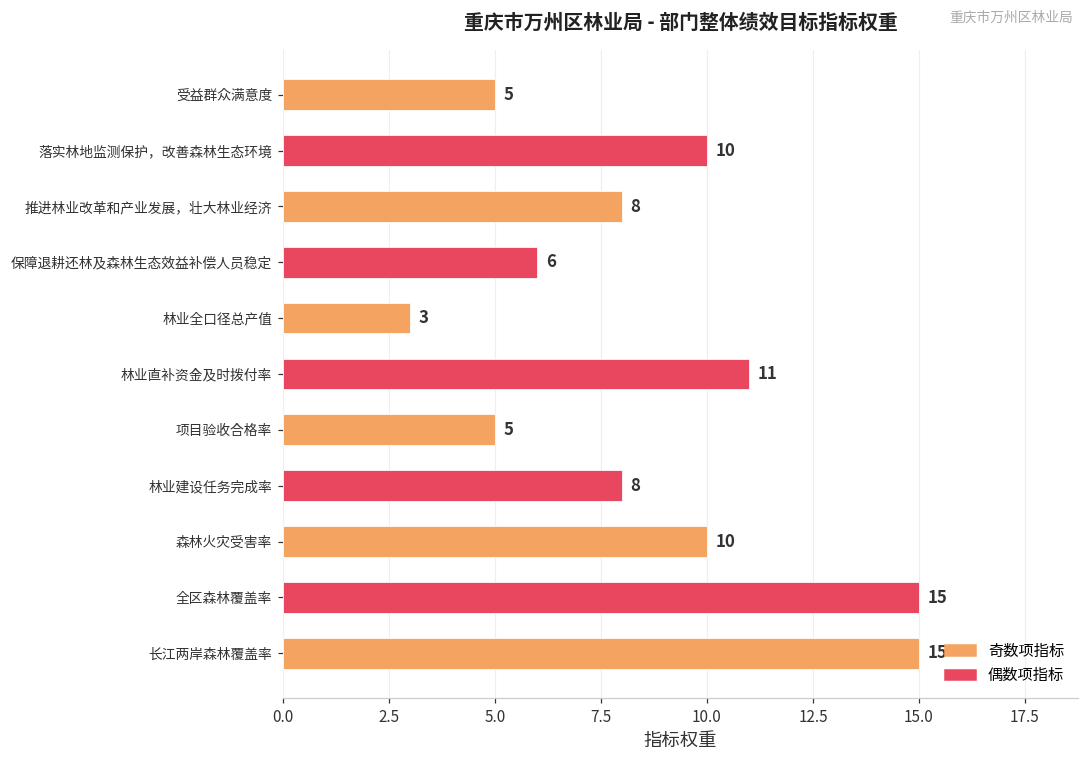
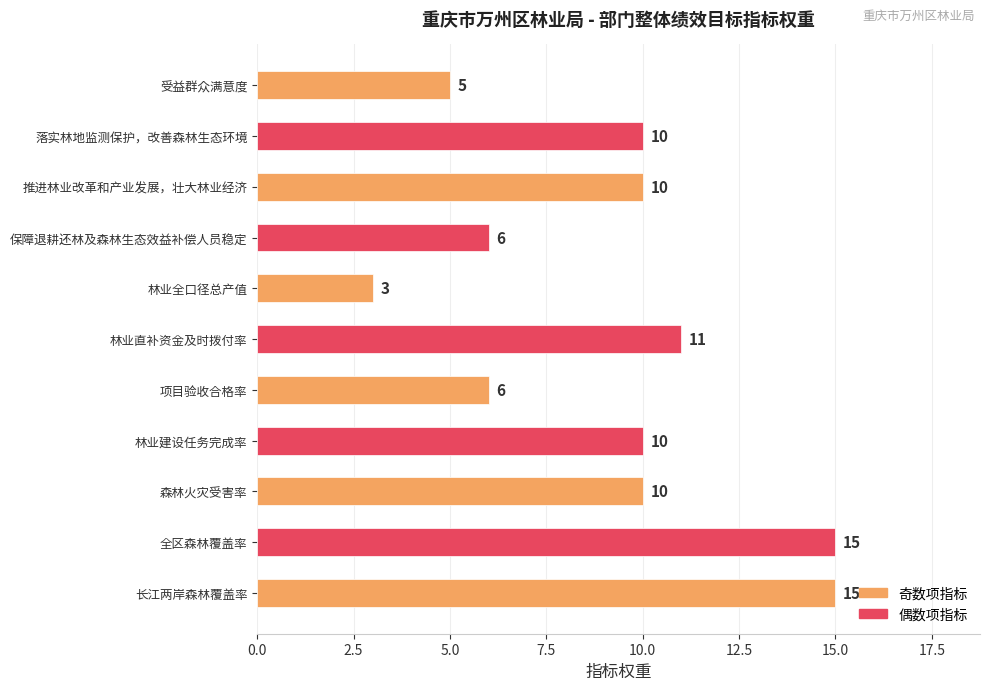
推进林业改革和产业发展，壮大林业经济: 8 -> 10
项目验收合格率: 5 -> 6
林业建设任务完成率: 8 -> 10
